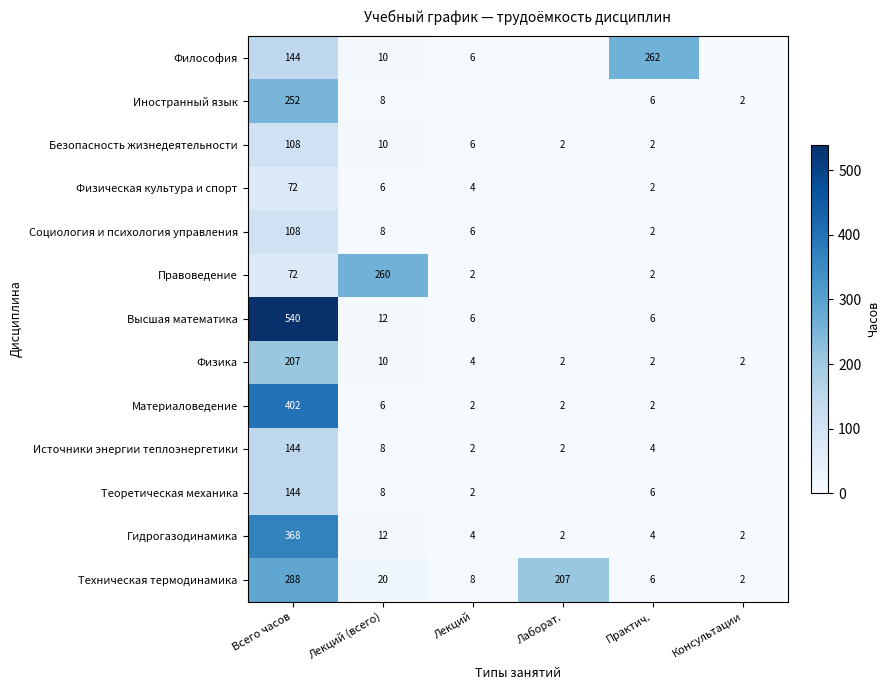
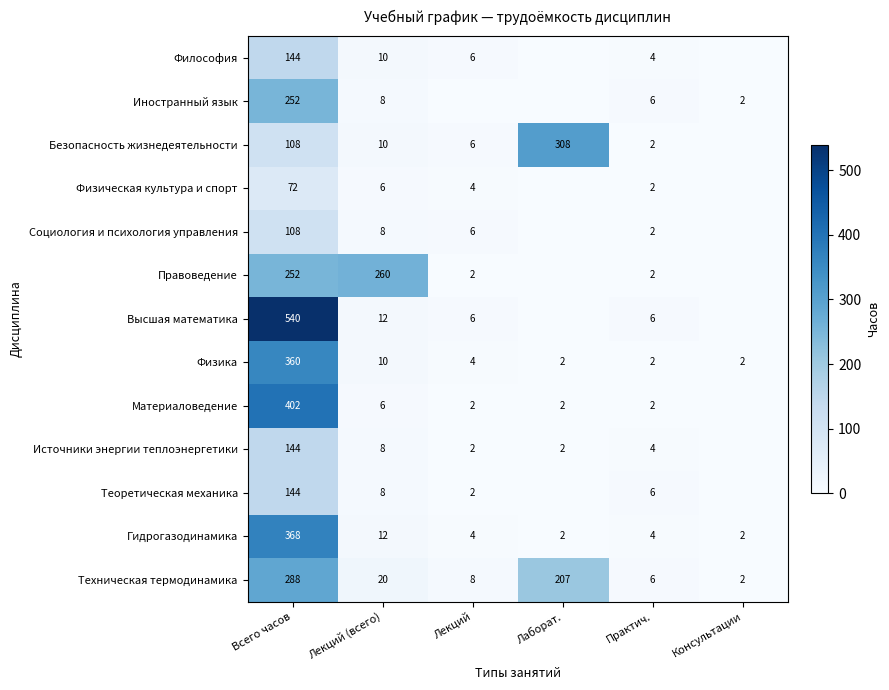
Философия, Практич.: 262 -> 4
Безопасность жизнедеятельности, Лаборат.: 2 -> 308
Правоведение, Всего часов: 72 -> 252
Физика, Всего часов: 207 -> 360
